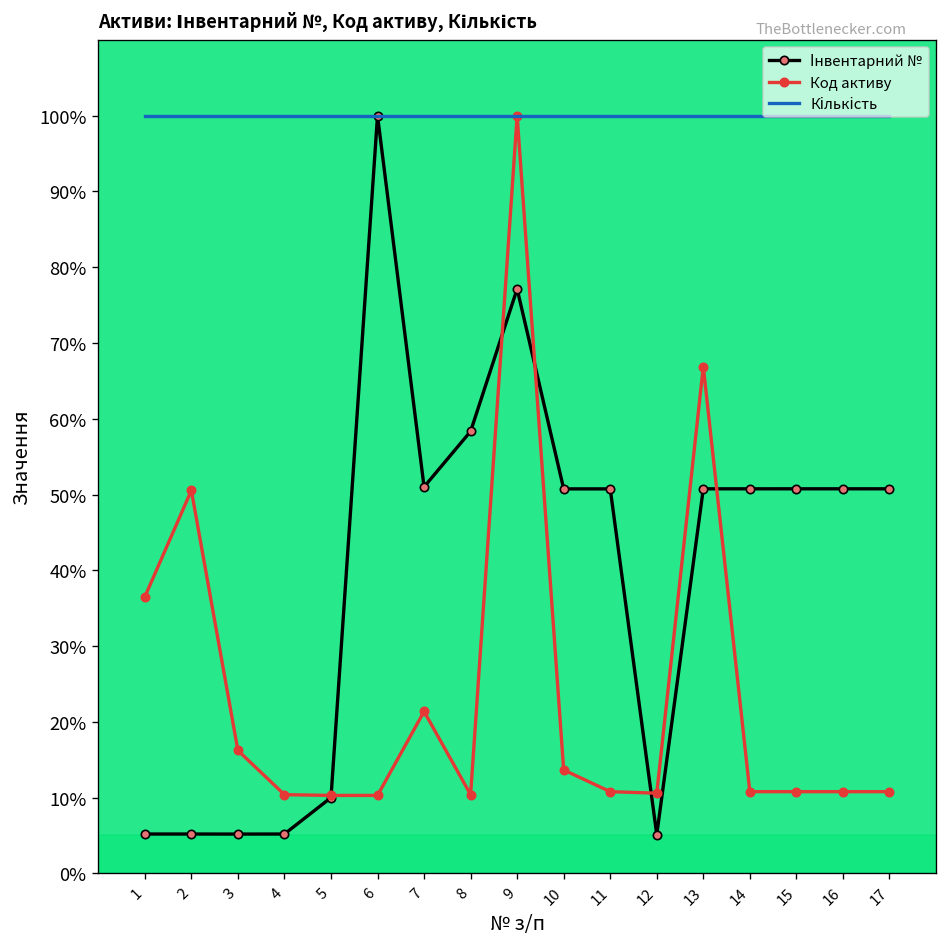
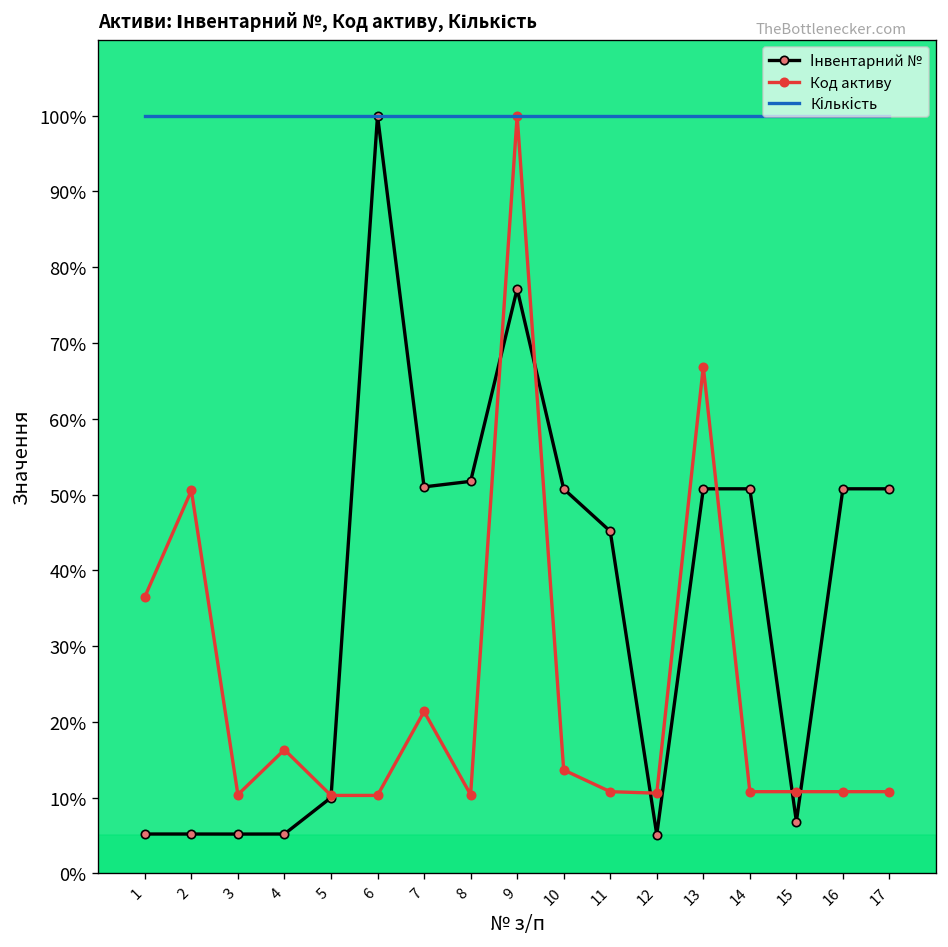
Код активу, 3: 16% -> 10%
Код активу, 4: 10% -> 16%
Інвентарний №, 8: 58% -> 52%
Інвентарний №, 11: 51% -> 45%
Інвентарний №, 15: 51% -> 7%
